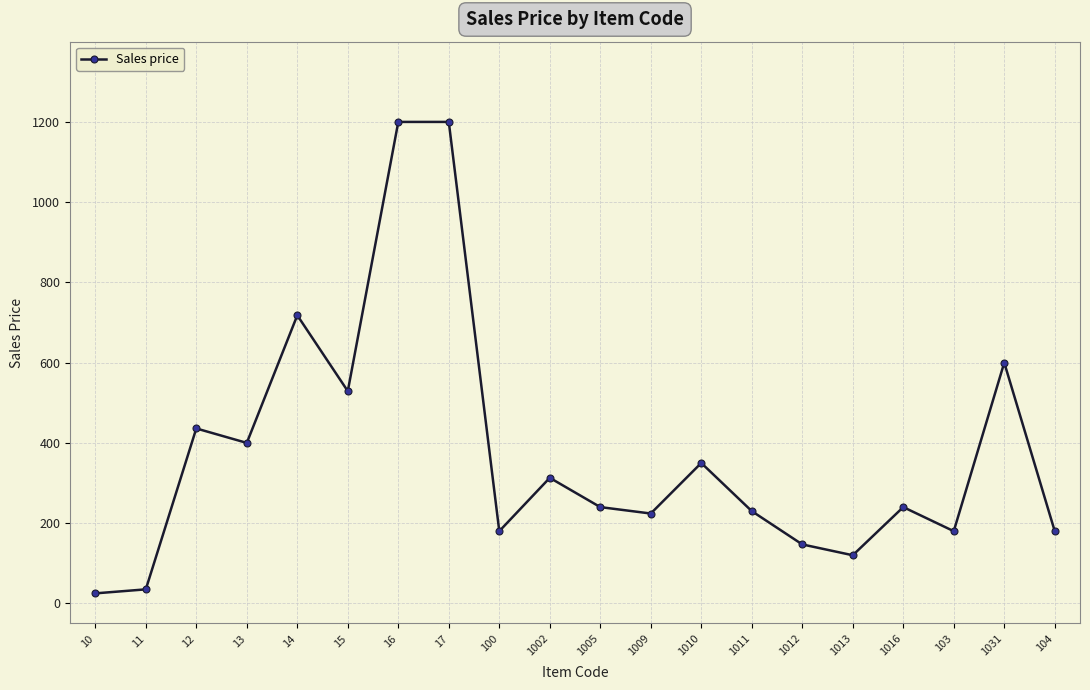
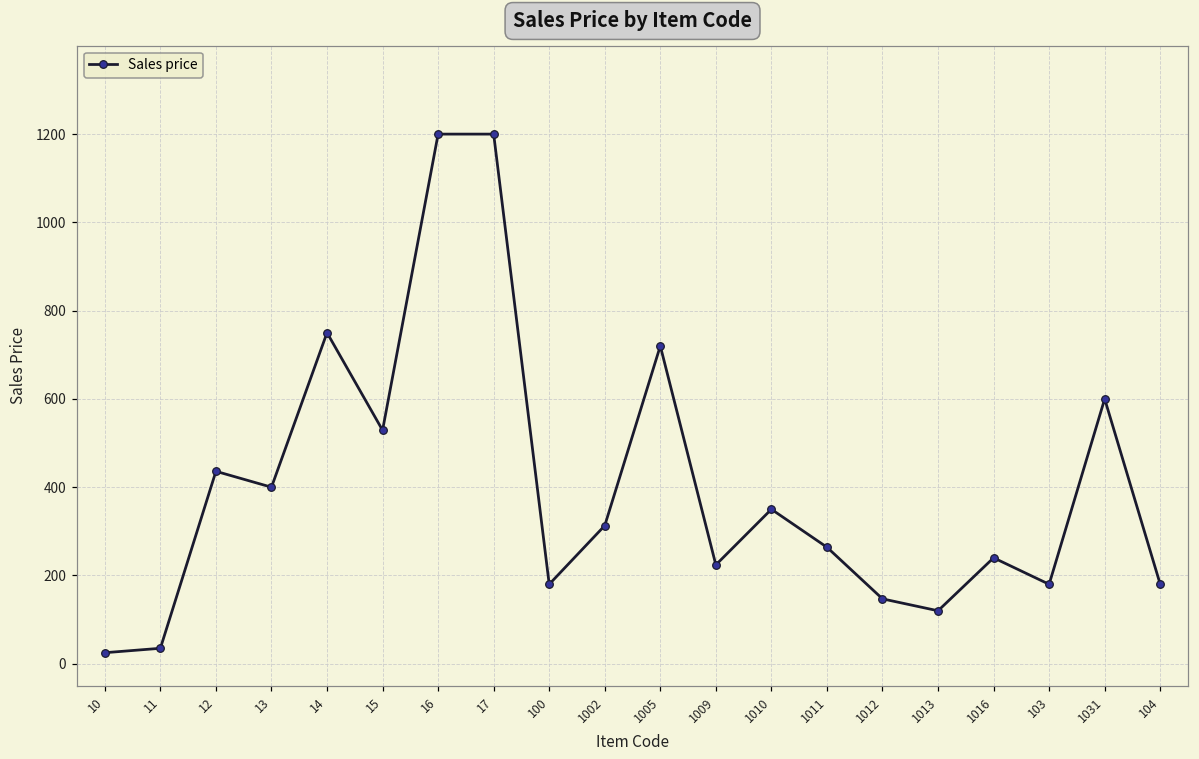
14: 720 -> 750
1005: 240 -> 720
1011: 230 -> 260
